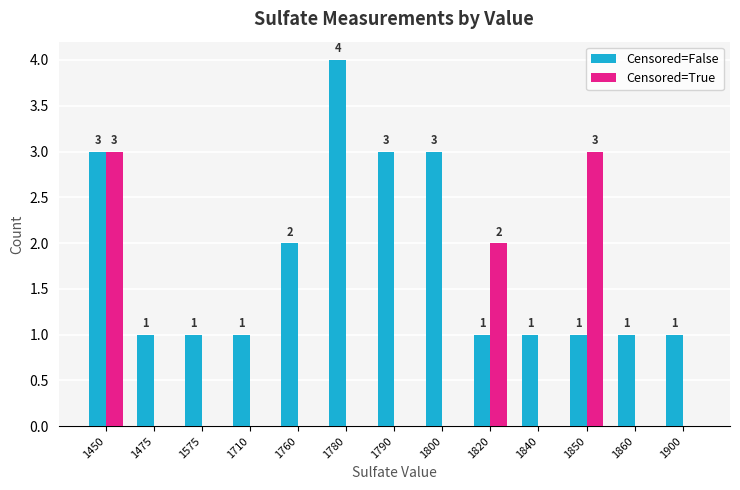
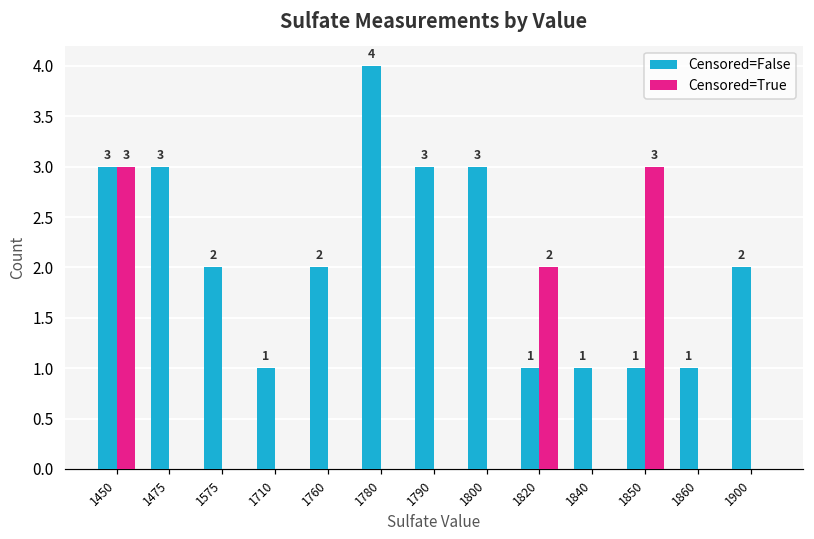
Censored=False, 1475: 1 -> 3
Censored=False, 1575: 1 -> 2
Censored=False, 1900: 1 -> 2
